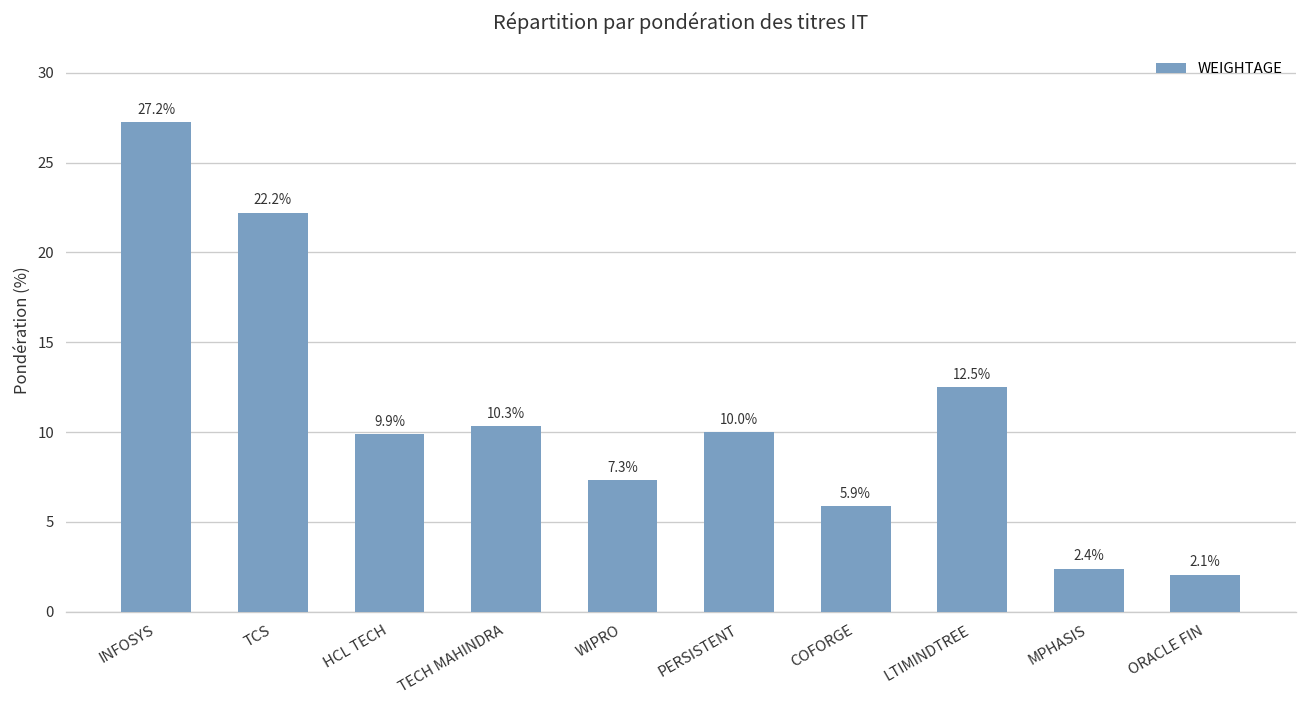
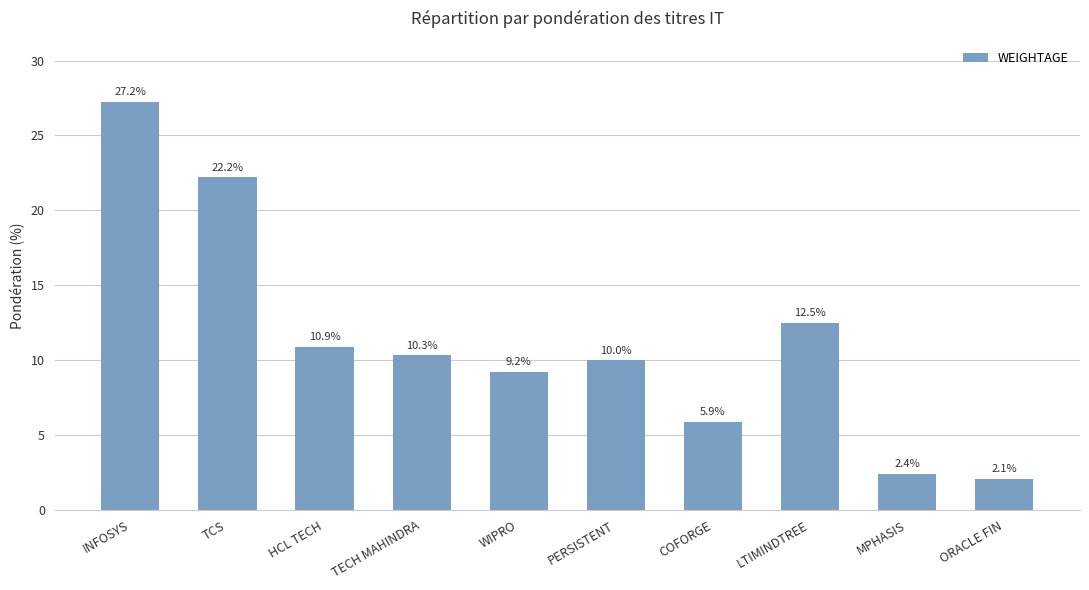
HCL TECH: 9.9% -> 10.9%
WIPRO: 7.3% -> 9.2%
